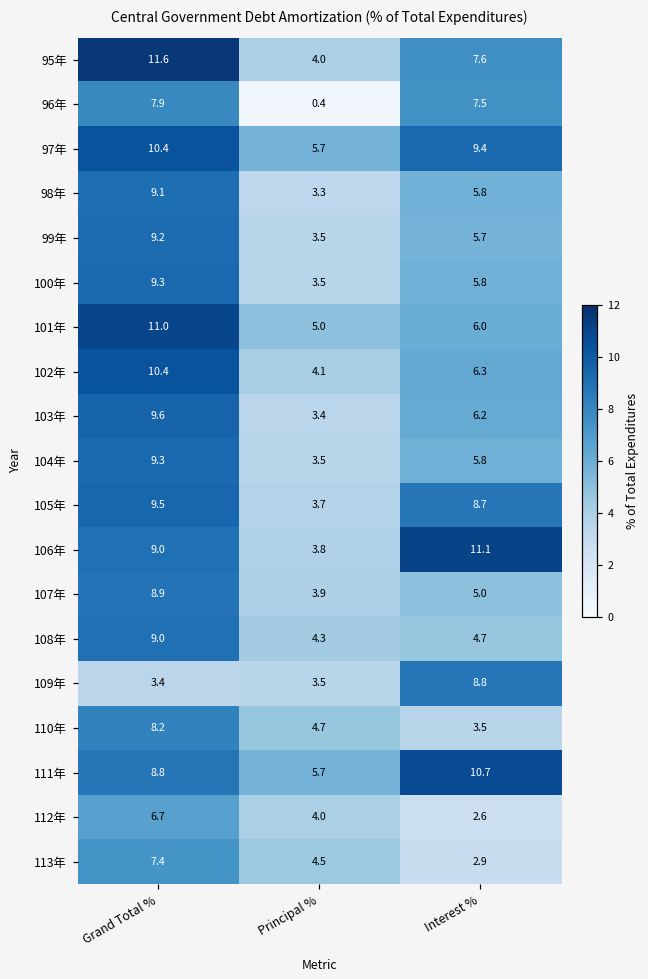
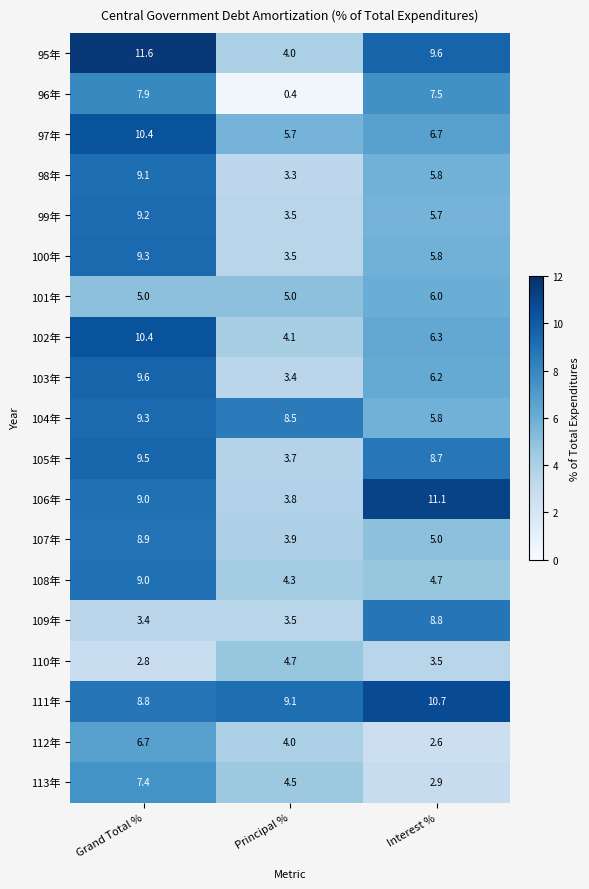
95年, Interest %: 7.6 -> 9.6
97年, Interest %: 9.4 -> 6.7
101年, Grand Total %: 11.0 -> 5.0
104年, Principal %: 3.5 -> 8.5
110年, Grand Total %: 8.2 -> 2.8
111年, Principal %: 5.7 -> 9.1
